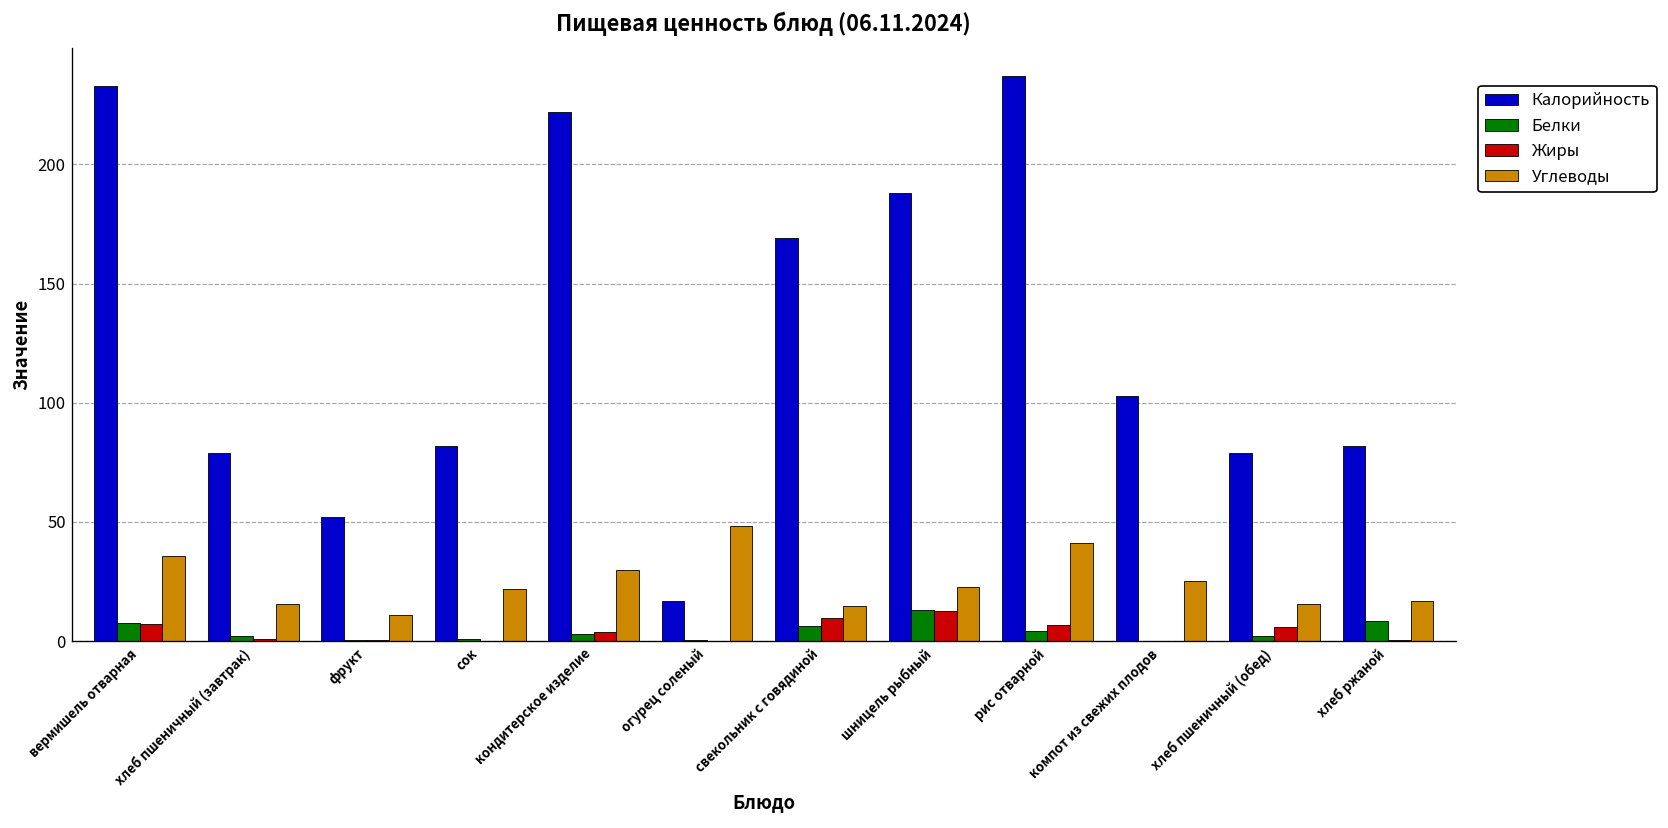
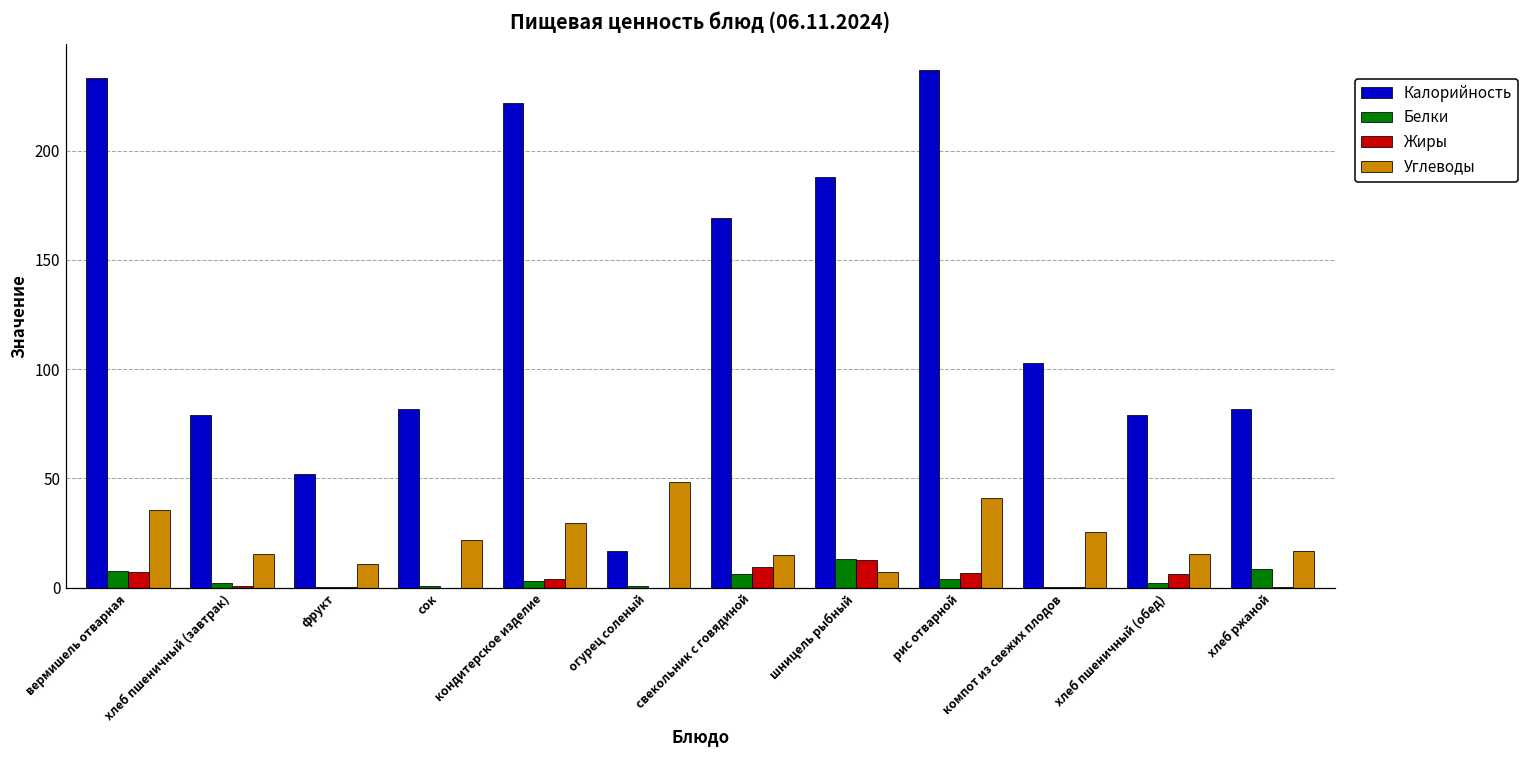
Углеводы, шницель рыбный: 23 -> 7
